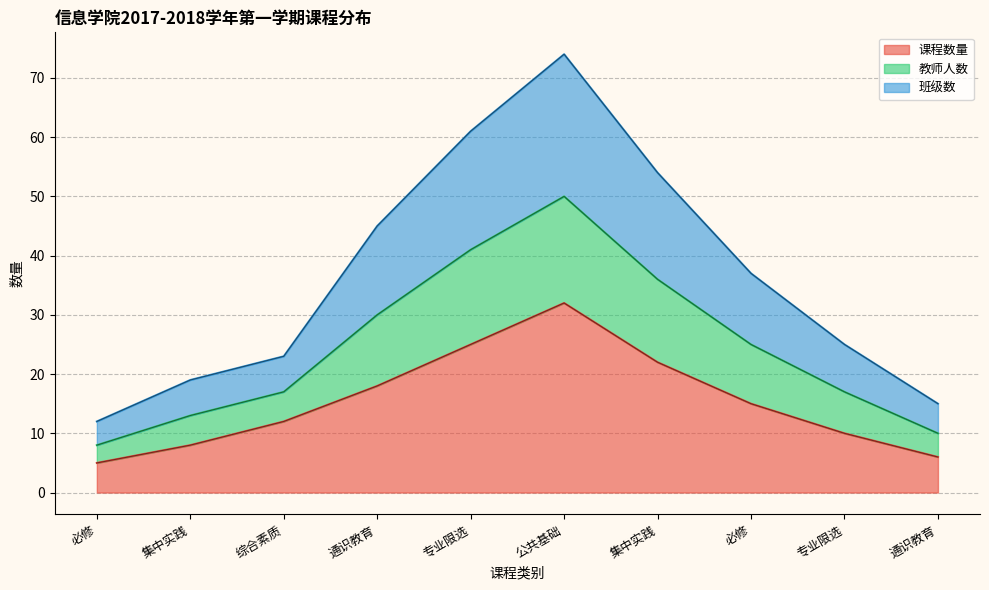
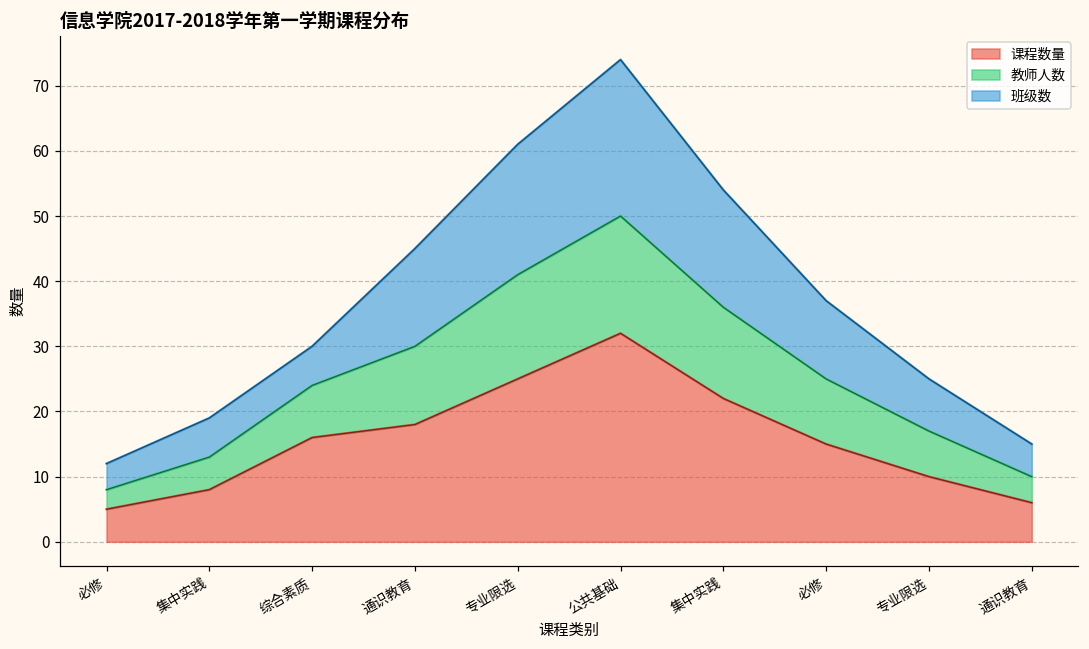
课程数量, 综合素质: 12 -> 16
教师人数, 综合素质: 5 -> 8
